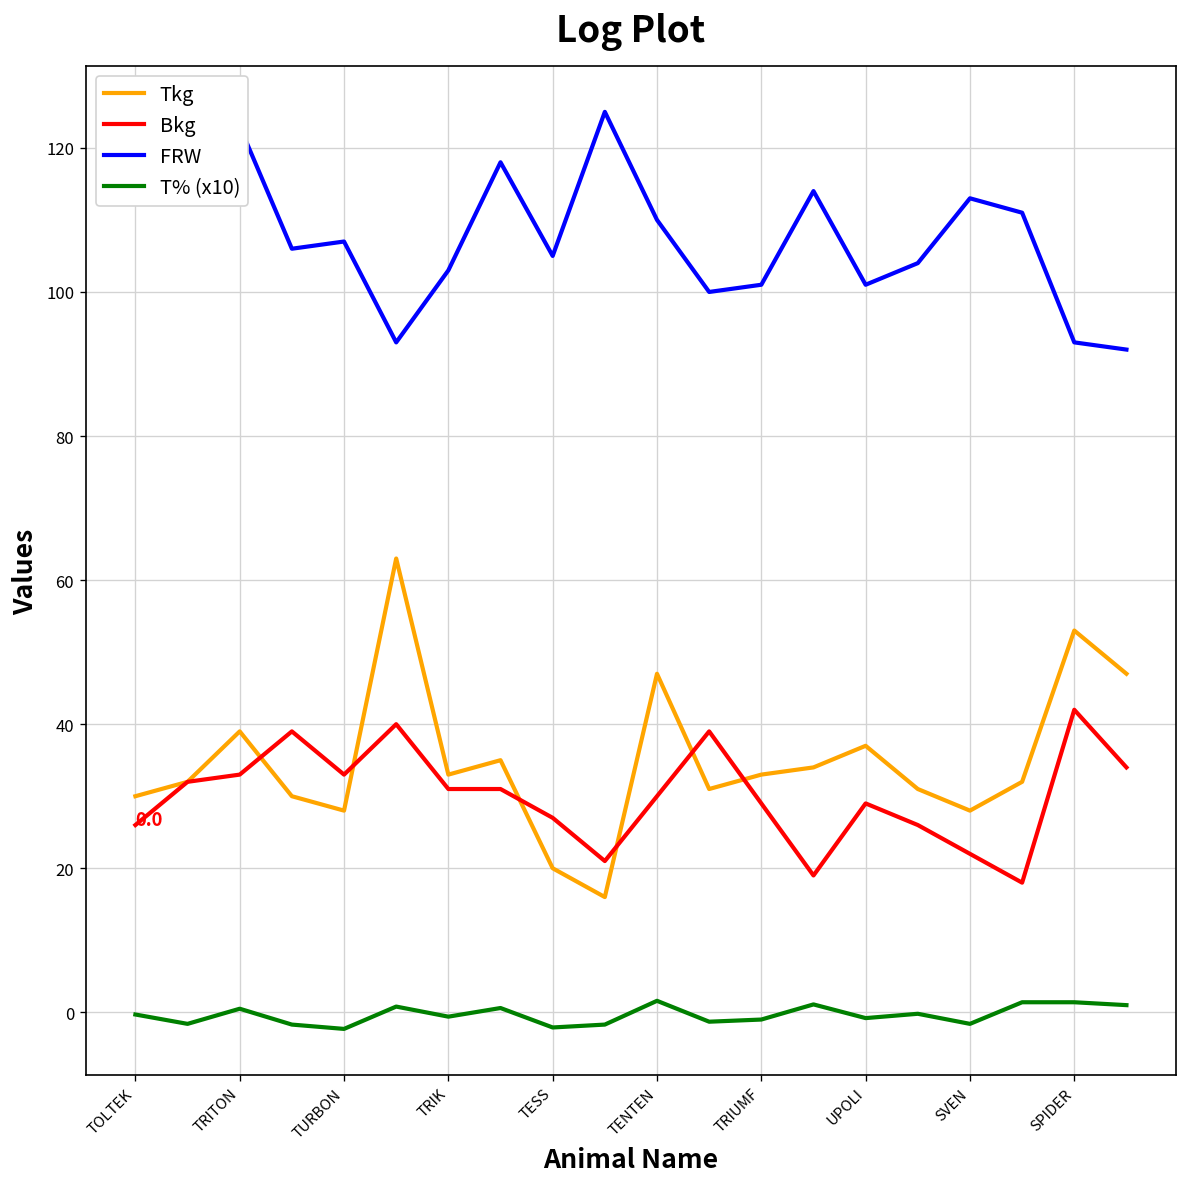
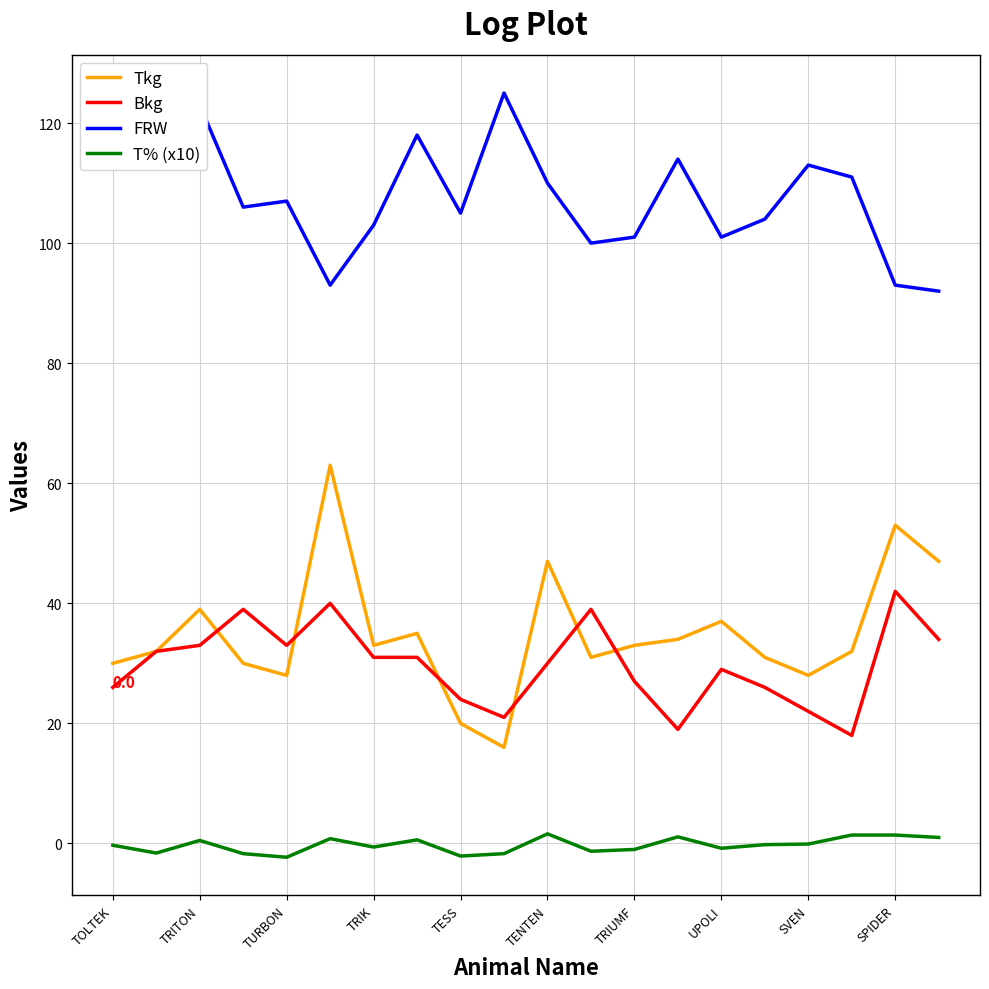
Bkg, TESS: 27 -> 24
Bkg, TRIUMF: 29 -> 27
T% (x10), SVEN: -2 -> 0
